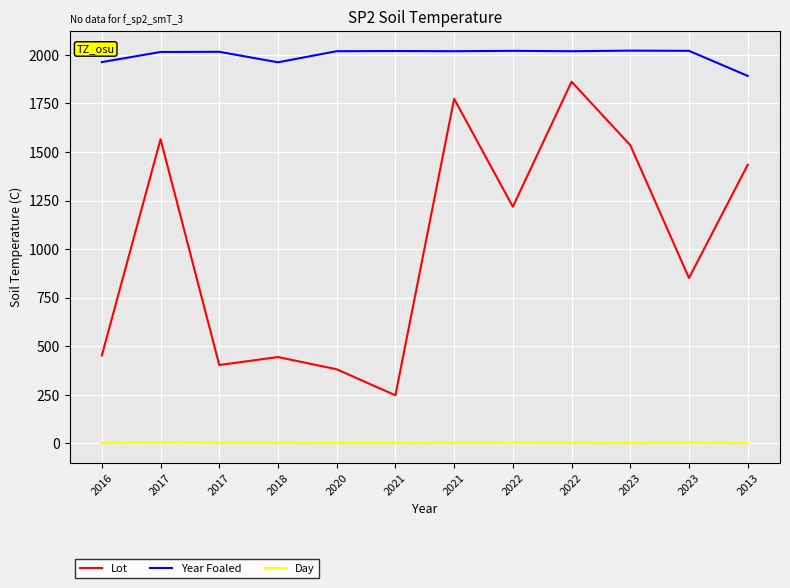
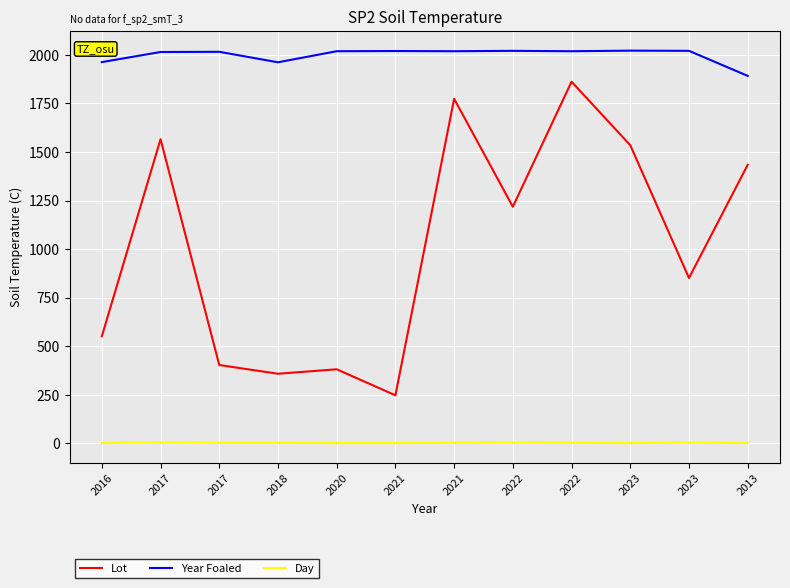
Lot, 2016: 450 -> 550
Lot, 2018: 440 -> 360
